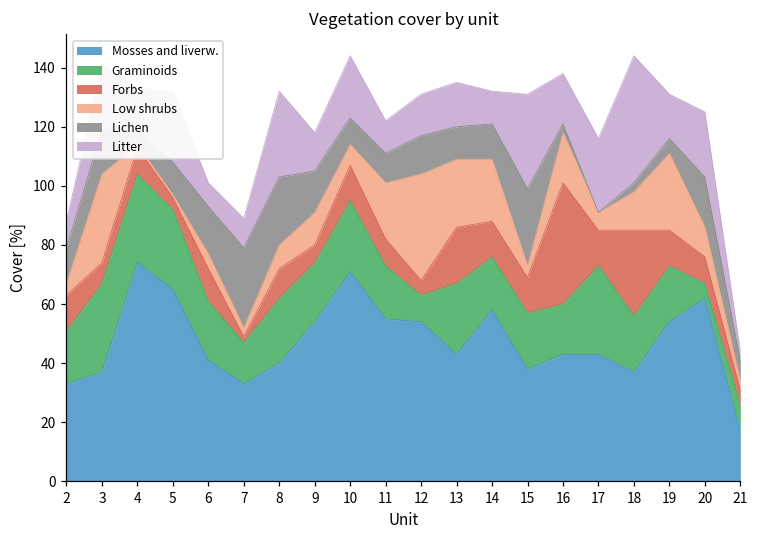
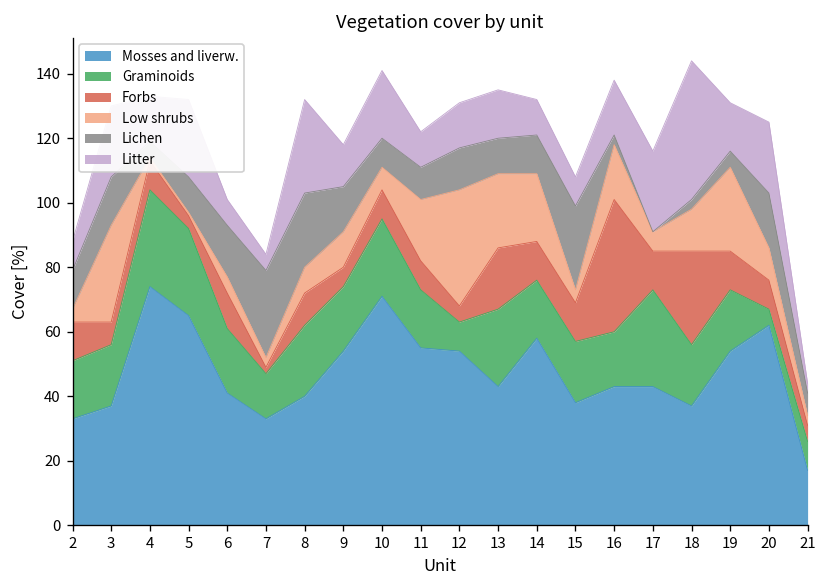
Graminoids, 3: 30 -> 19
Litter, 7: 10 -> 5
Forbs, 10: 12 -> 9
Litter, 15: 32 -> 9
